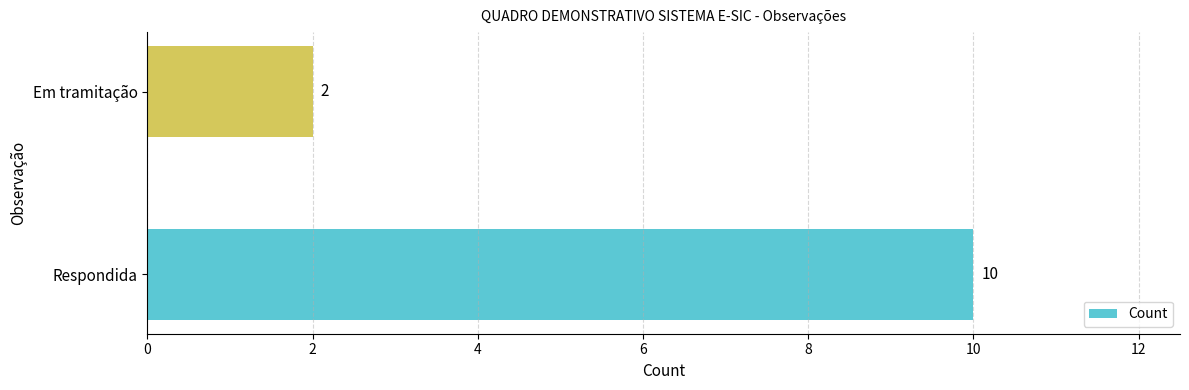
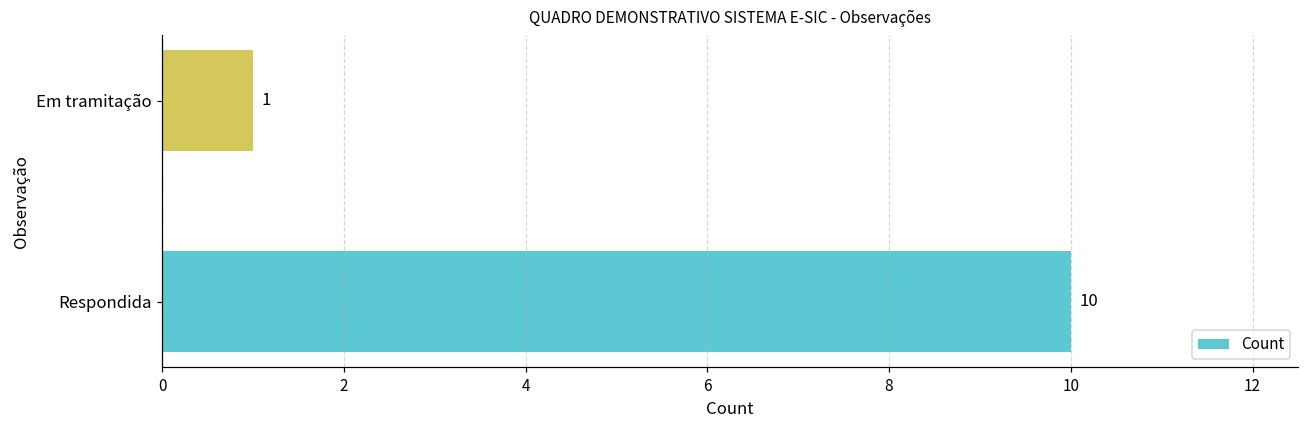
Em tramitação: 2 -> 1
